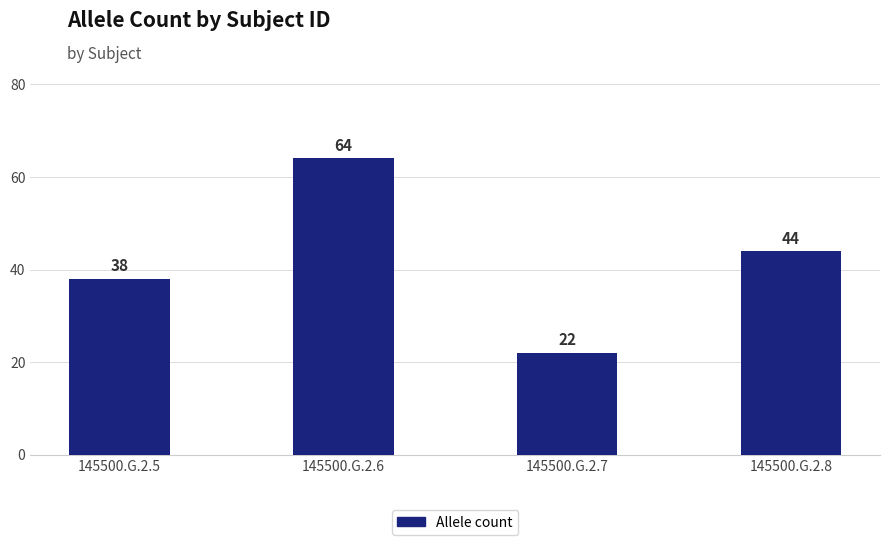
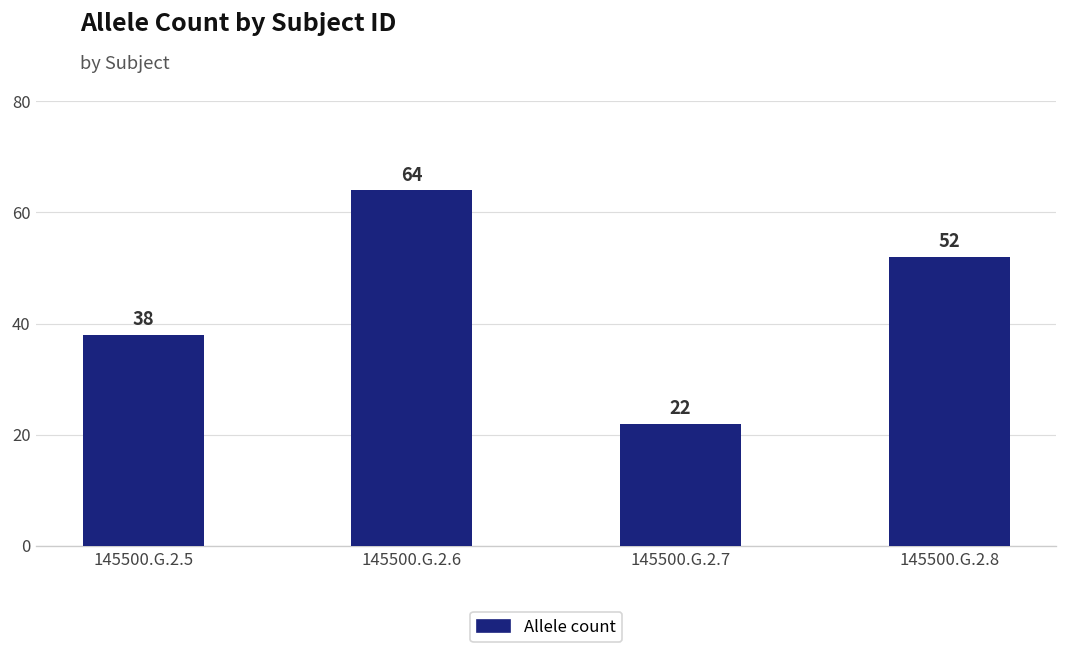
145500.G.2.8: 44 -> 52
